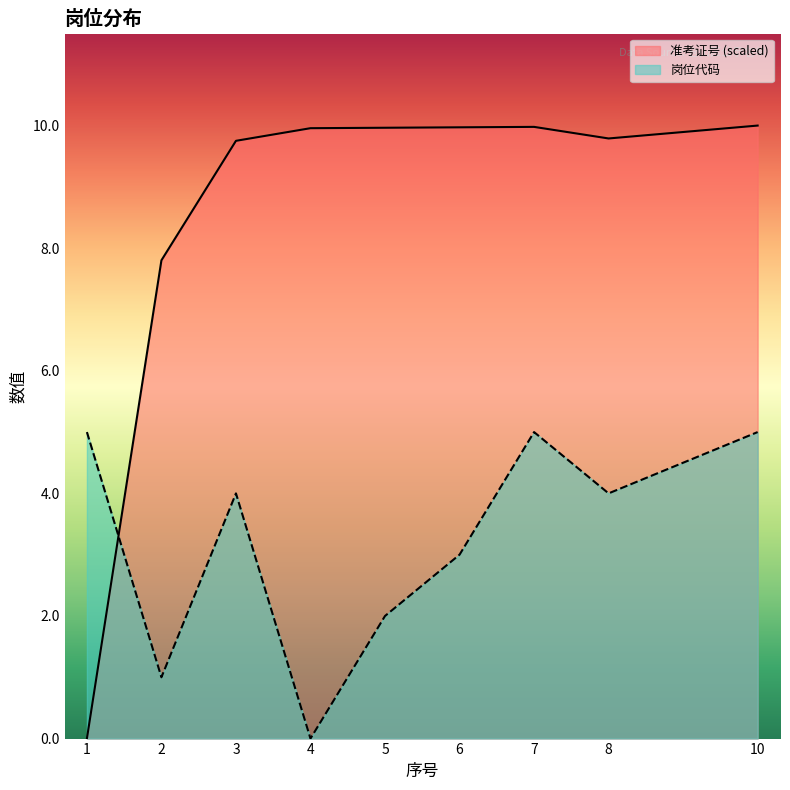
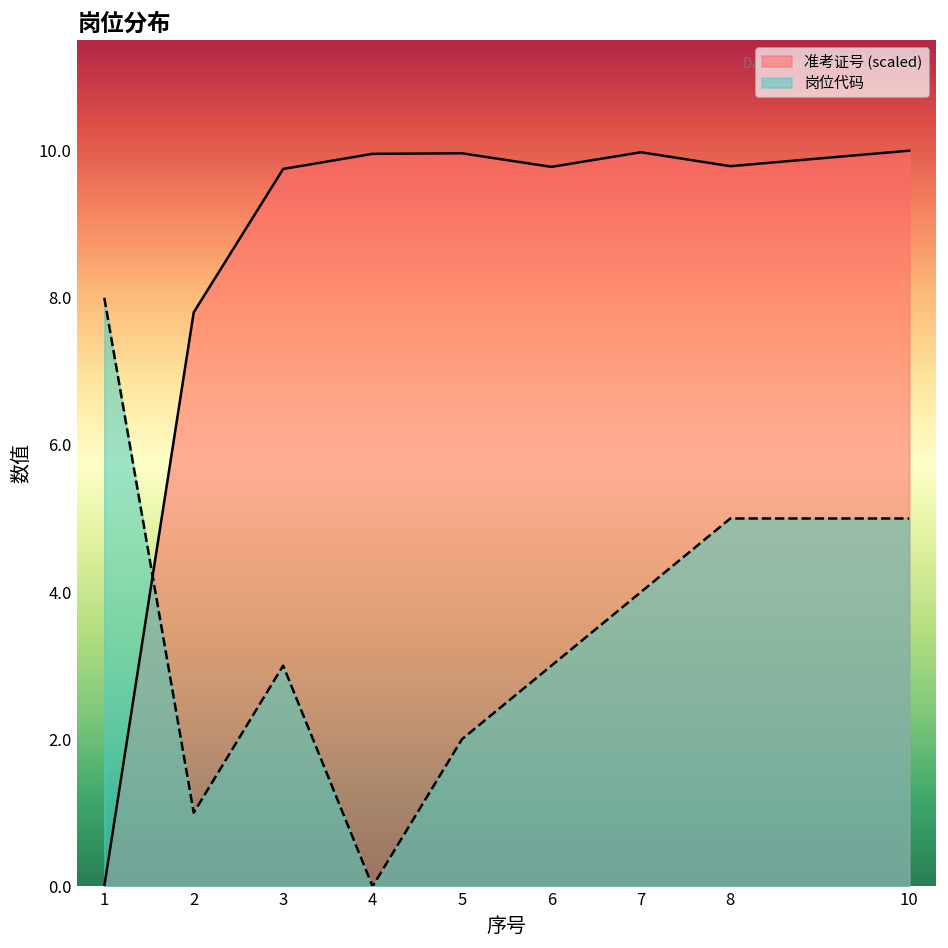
岗位代码, 1: 5 -> 8
岗位代码, 3: 4 -> 3
准考证号 (scaled), 6: 10.0 -> 9.8
岗位代码, 7: 5 -> 4
岗位代码, 8: 4 -> 5
